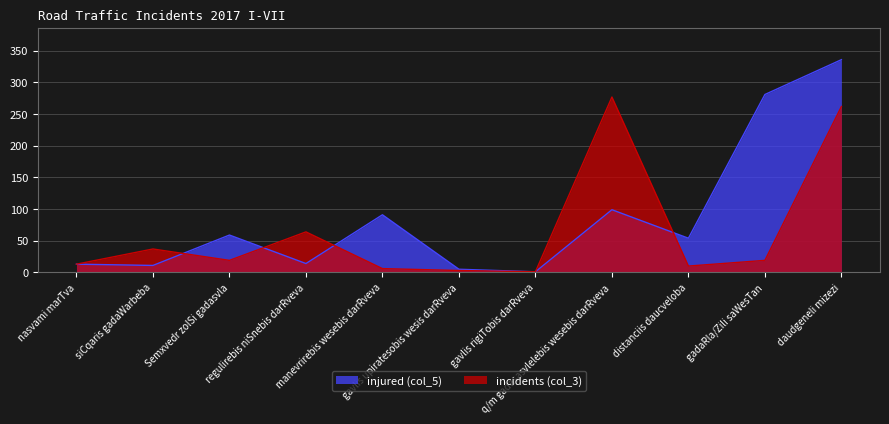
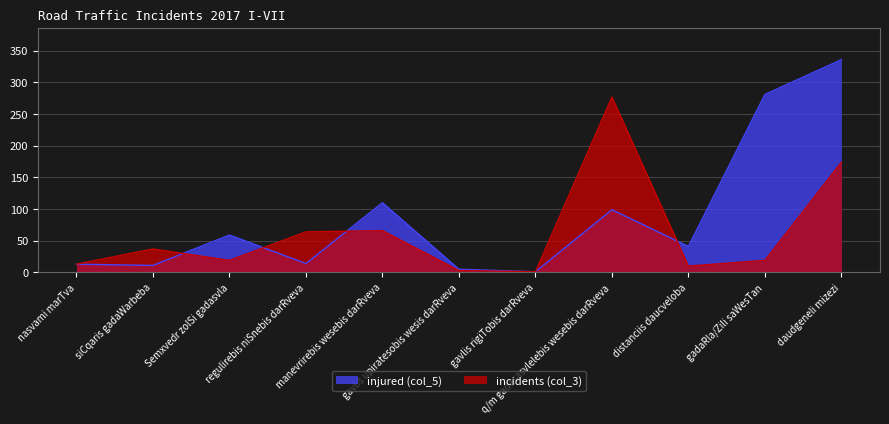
injured (col_5), manevrirebis wesebis darRveva: 90 -> 110
incidents (col_3), manevrirebis wesebis darRveva: 10 -> 70
injured (col_5), distanciis daucveloba: 50 -> 40
incidents (col_3), daudgeneli mizezi: 260 -> 170
